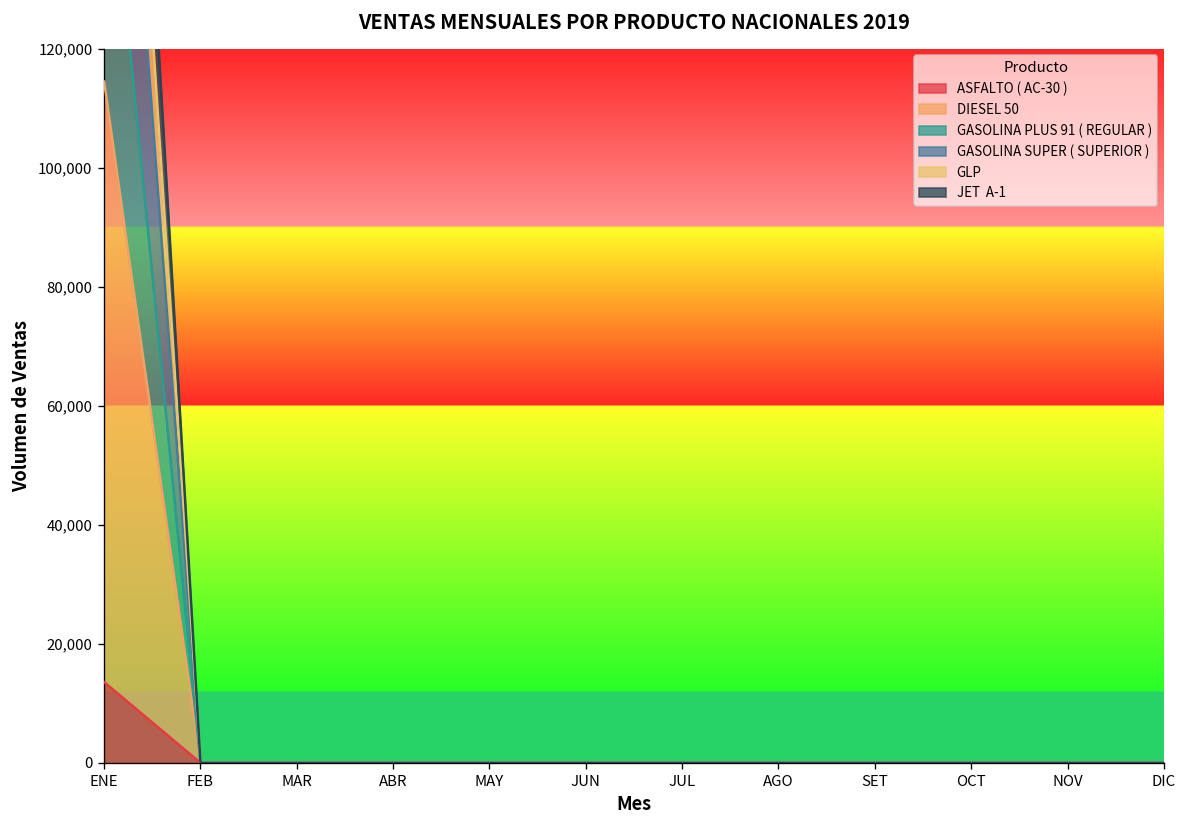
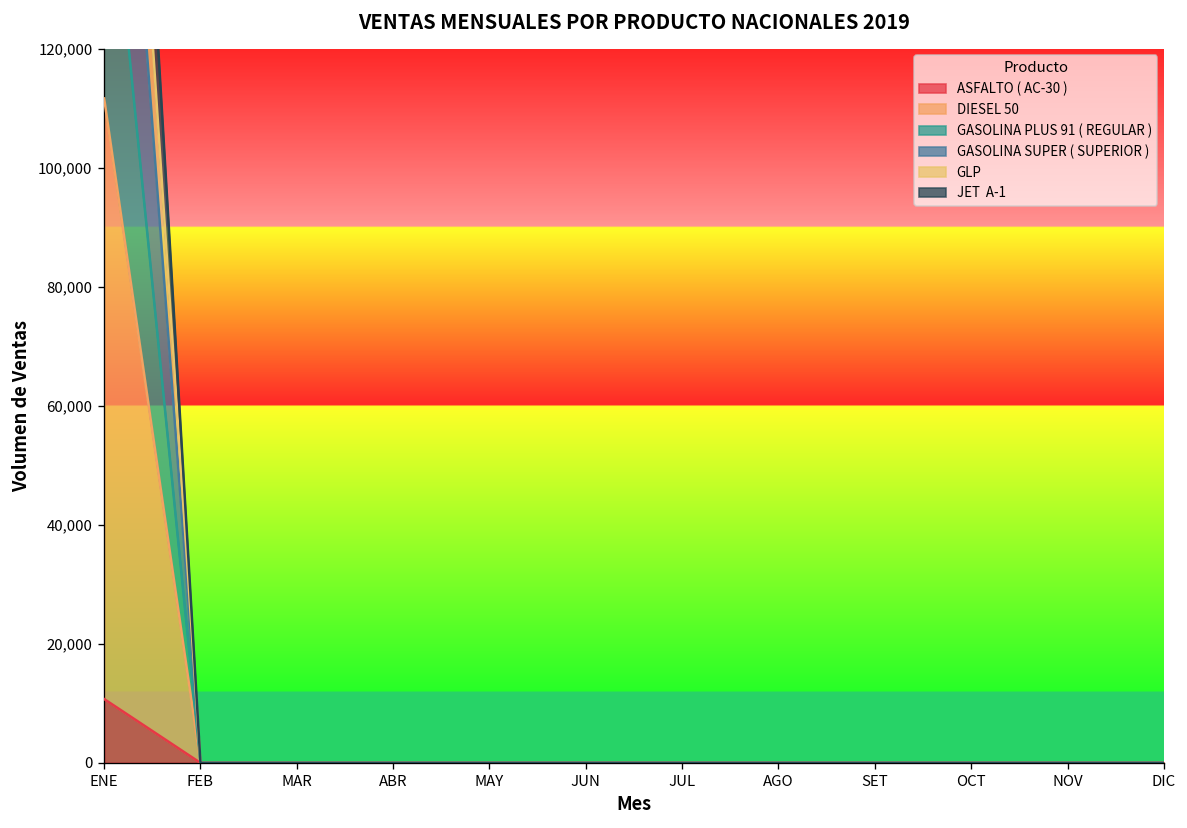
ASFALTO ( AC-30 ), ENE: 14,000 -> 11,000
